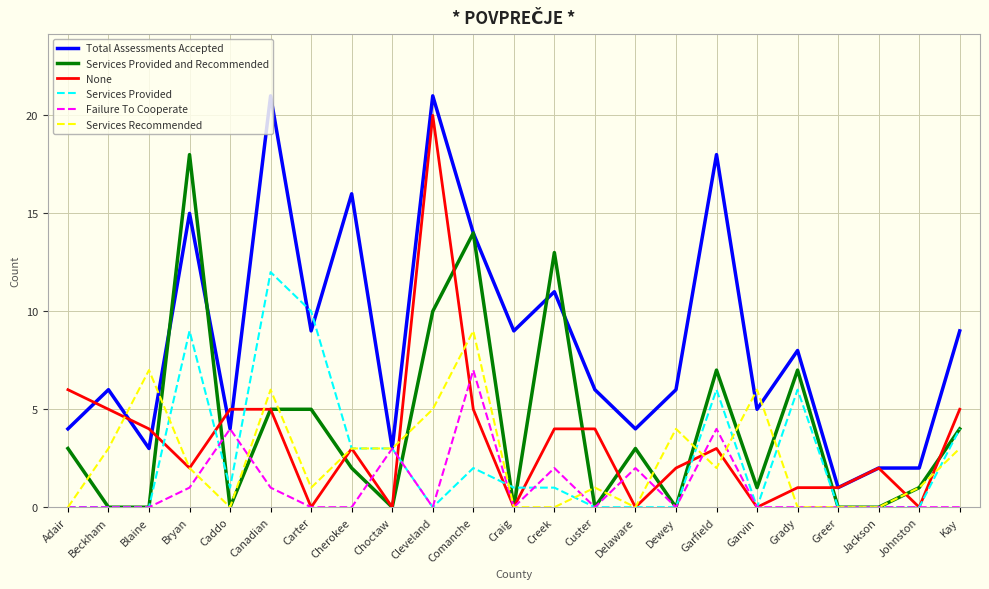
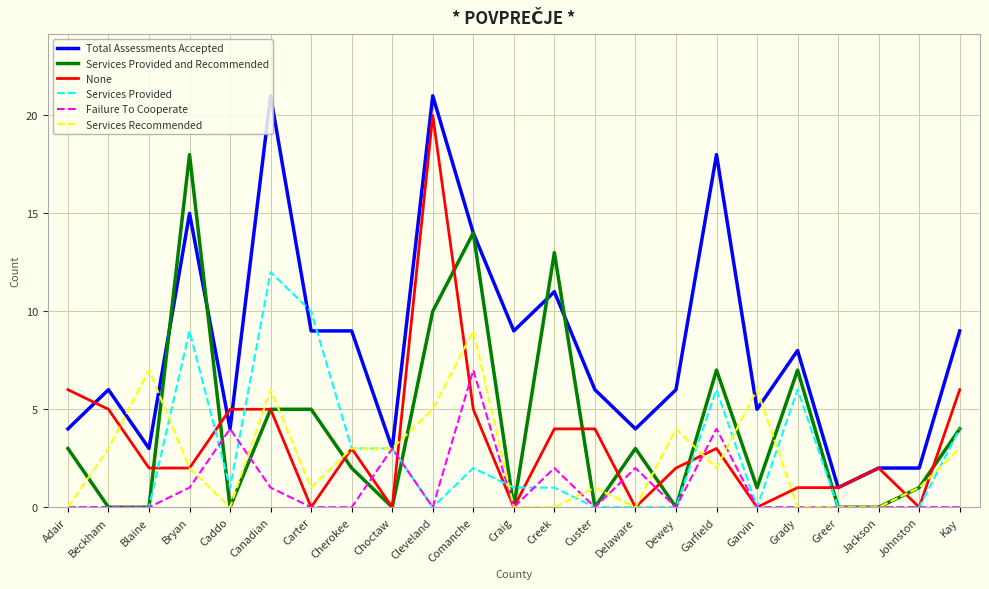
None, Blaine: 4 -> 2
Total Assessments Accepted, Cherokee: 16 -> 9
None, Kay: 5 -> 6
